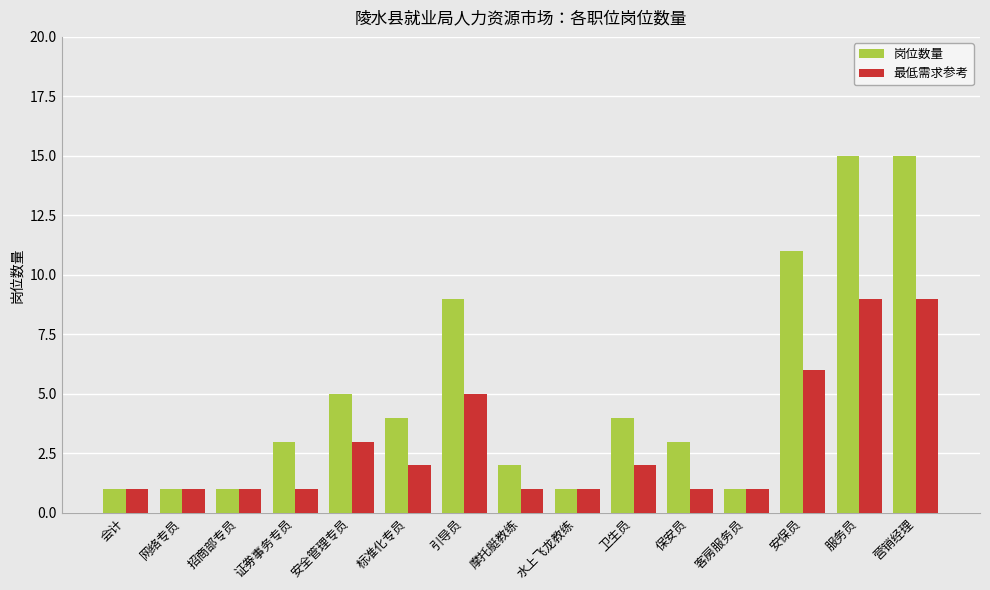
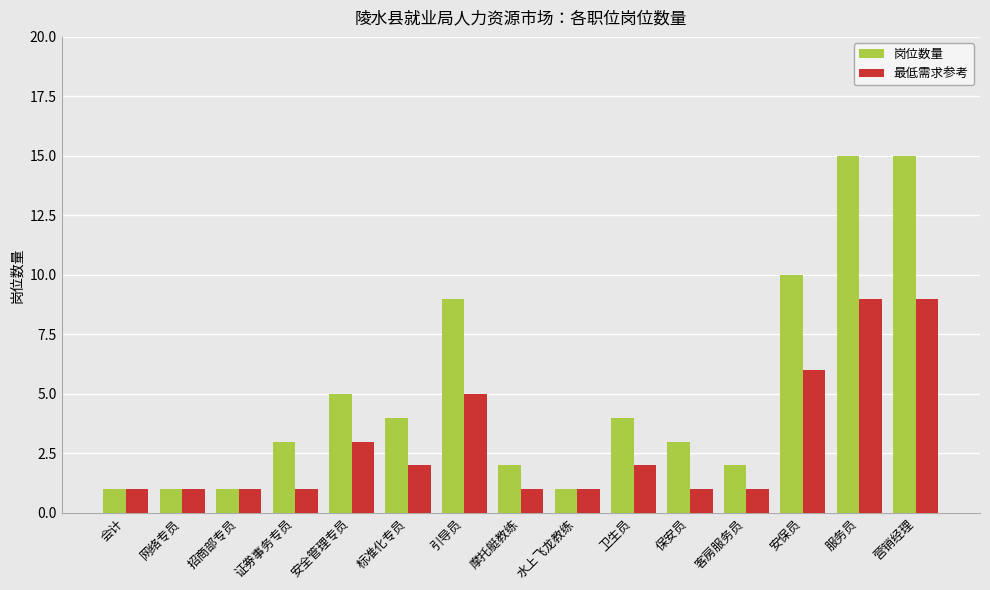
岗位数量, 客房服务员: 1 -> 2
岗位数量, 安保员: 11 -> 10
